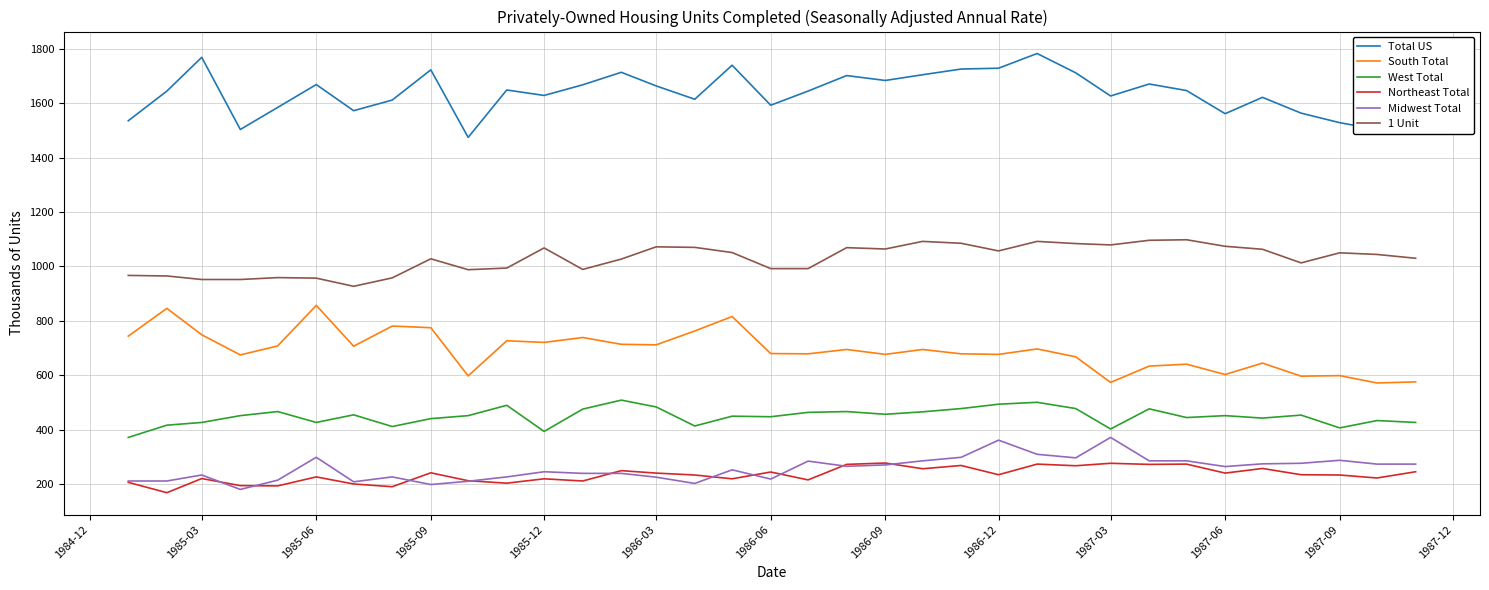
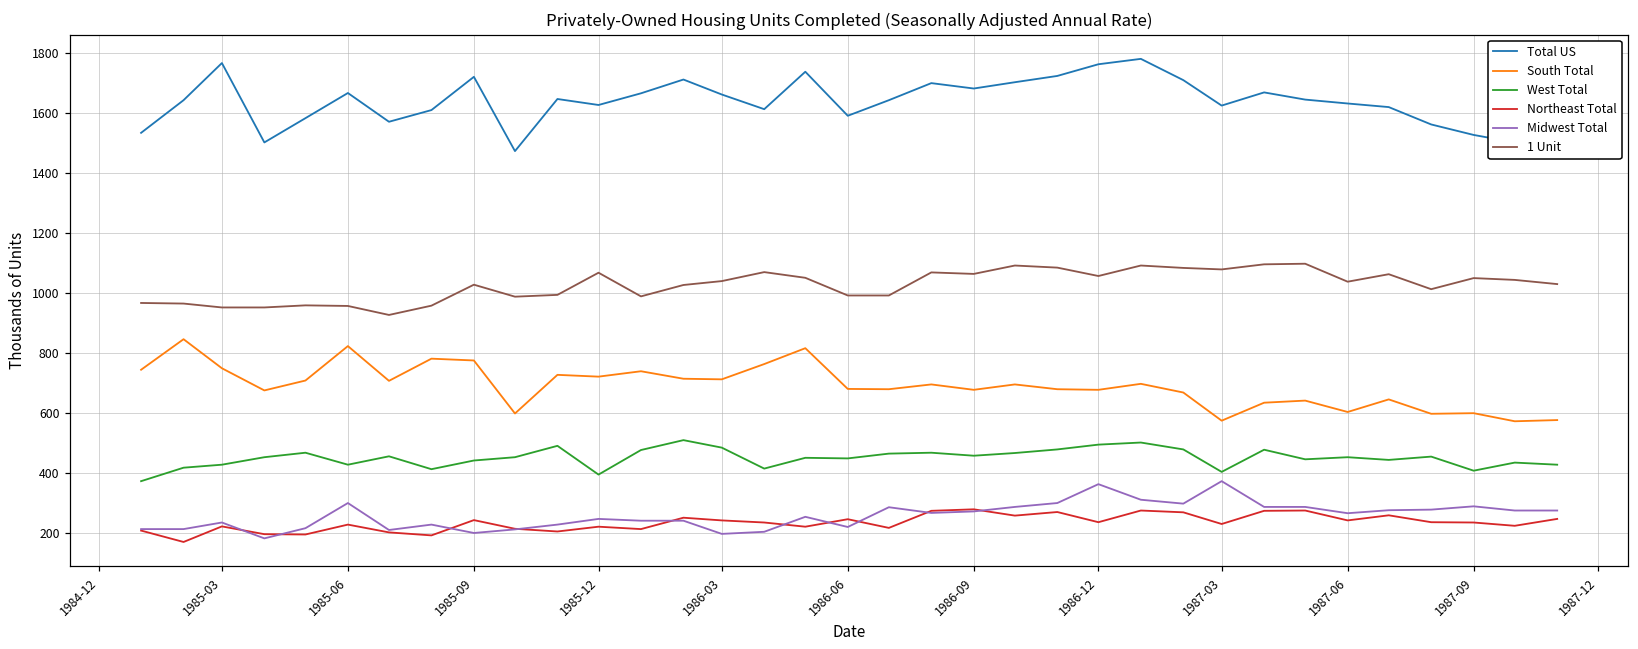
South Total, 1985-06: 860 -> 820
Midwest Total, 1986-03: 230 -> 200
1 Unit, 1986-03: 1070 -> 1040
Total US, 1986-12: 1730 -> 1760
Northeast Total, 1987-03: 280 -> 230
Total US, 1987-06: 1560 -> 1630
1 Unit, 1987-06: 1070 -> 1040
